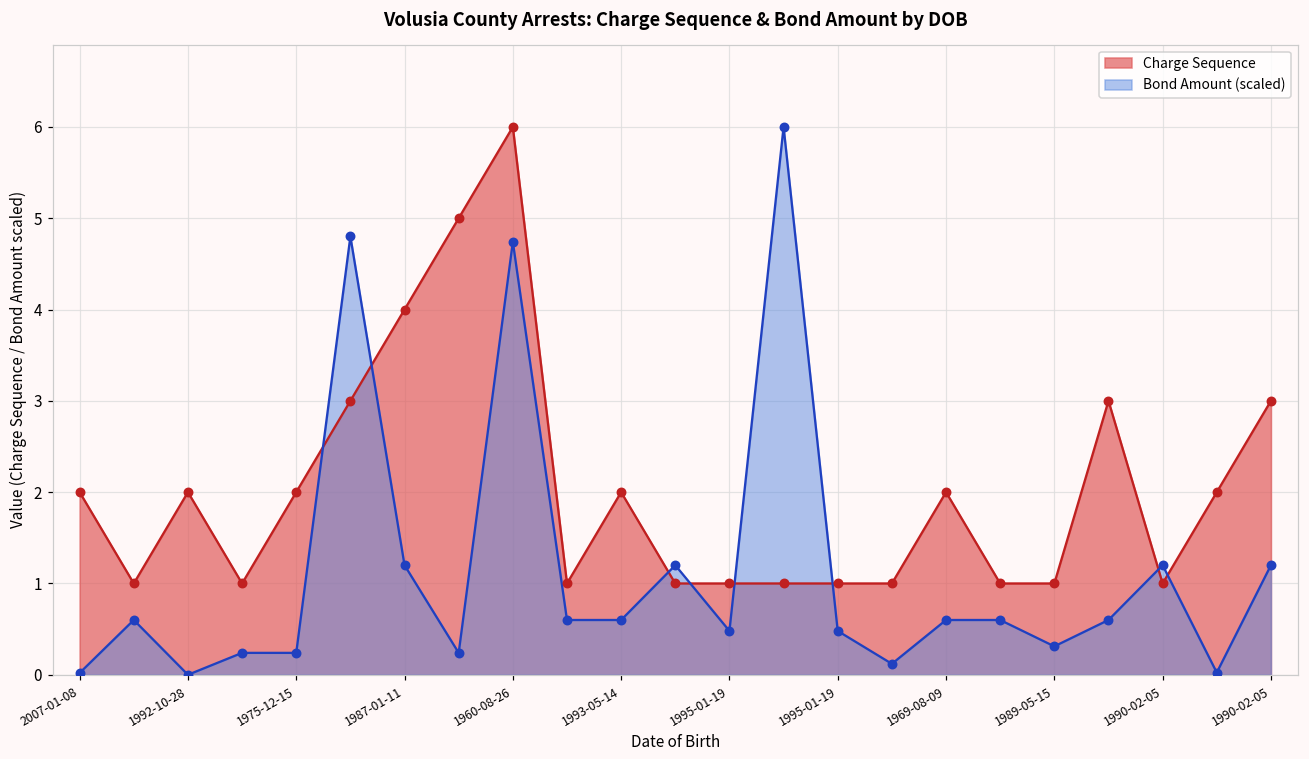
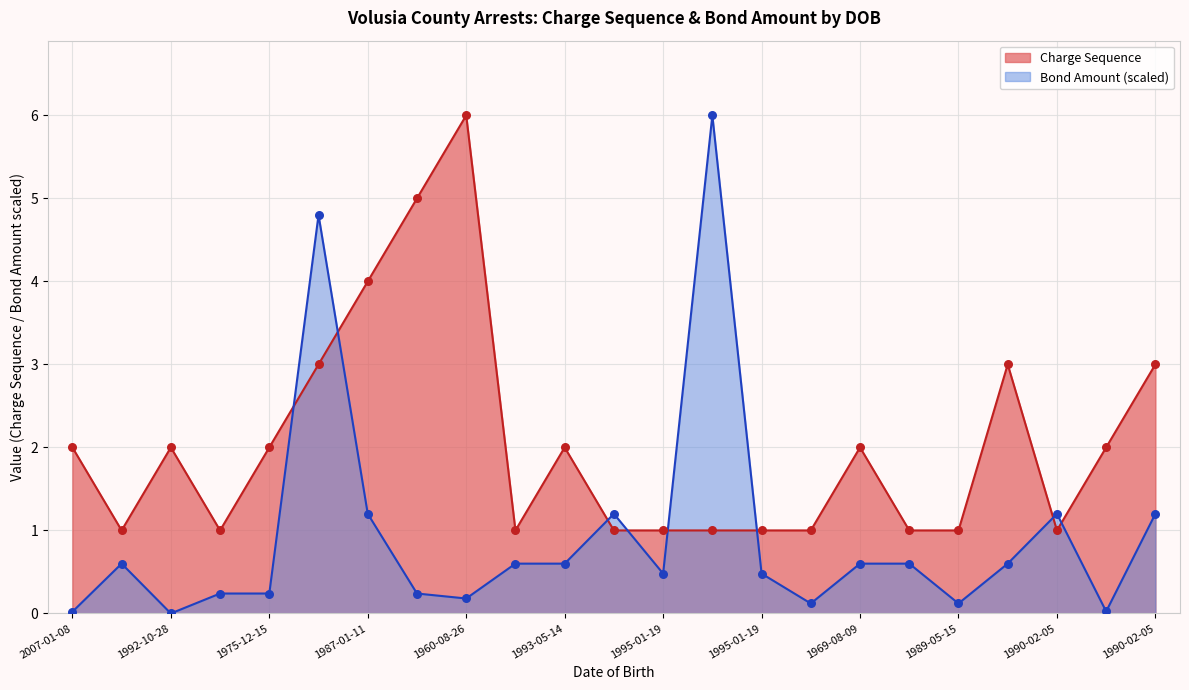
Bond Amount (scaled), 1960-08-26: 4.7 -> 0.2
Bond Amount (scaled), 1989-05-15: 0.3 -> 0.1
